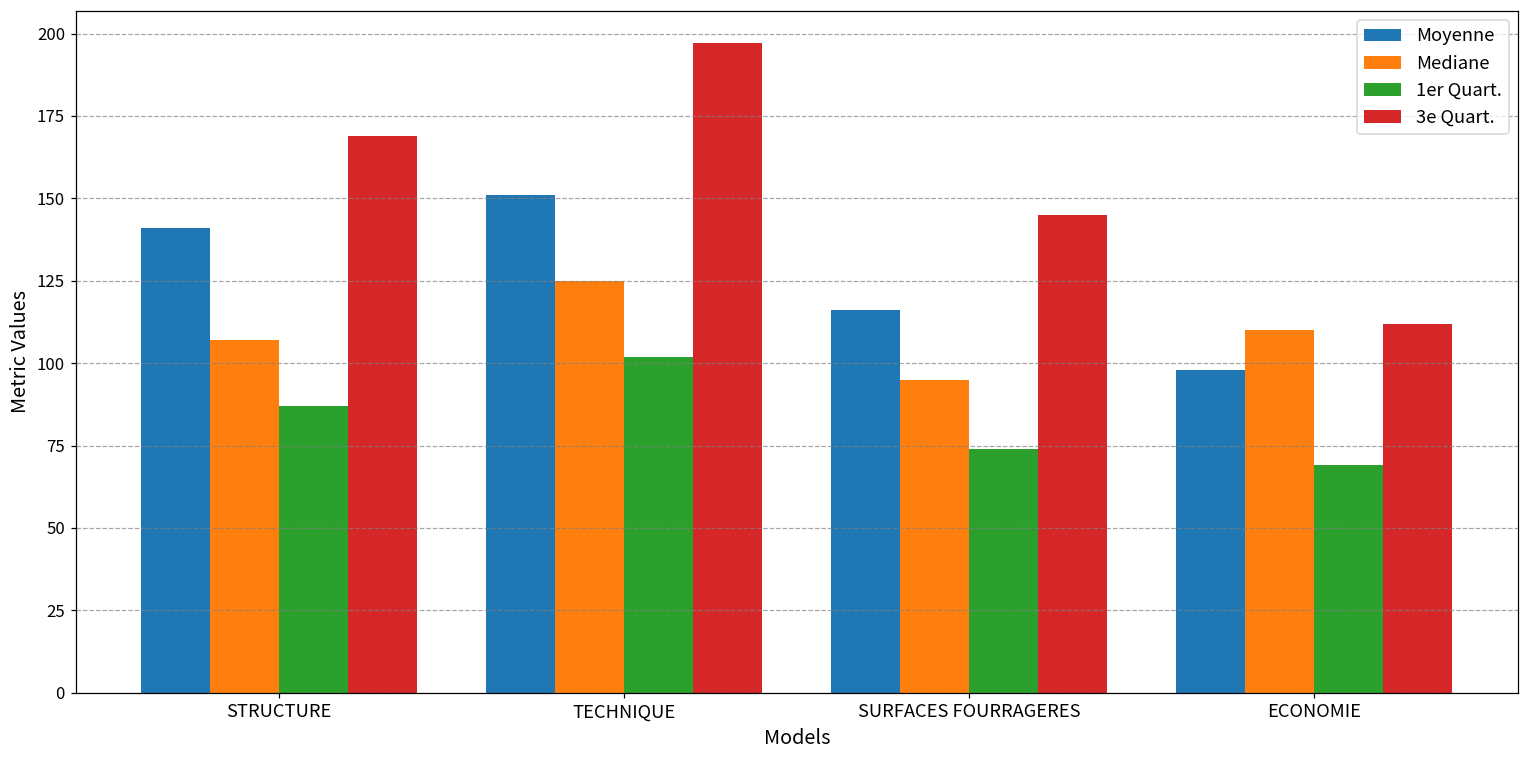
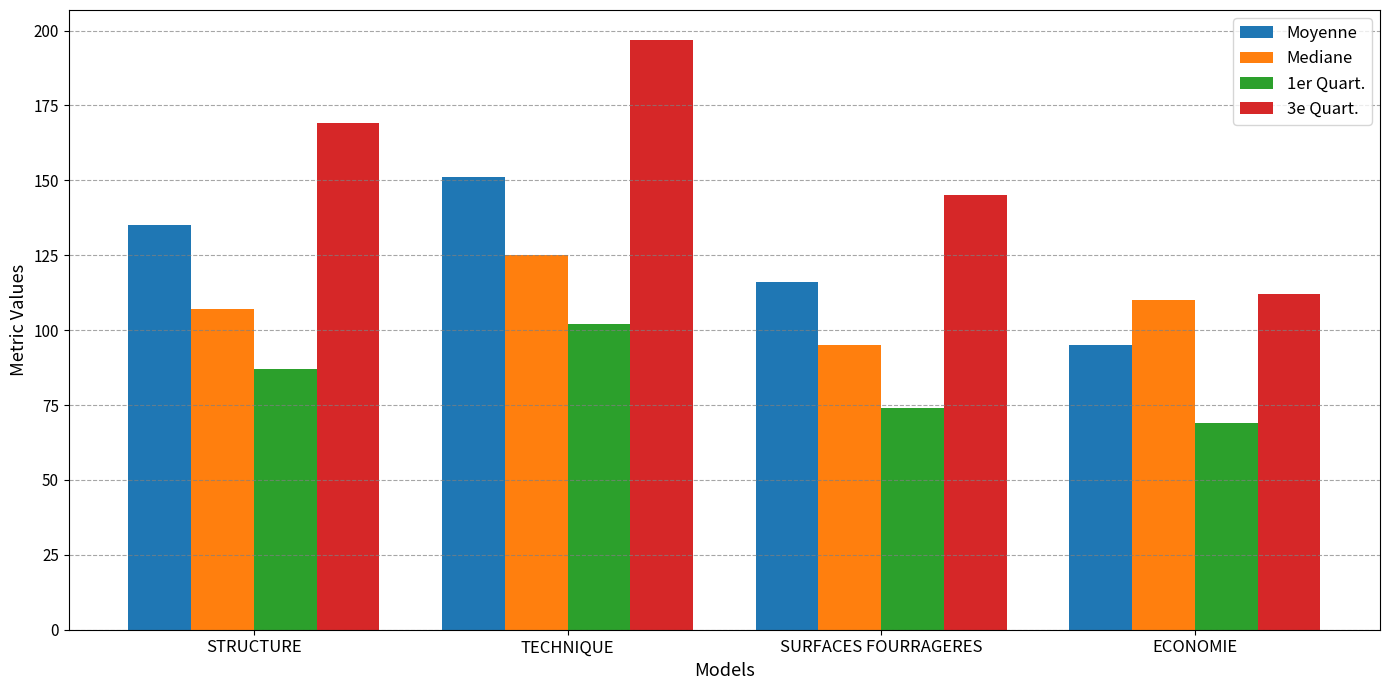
Moyenne, STRUCTURE: 141 -> 135
Moyenne, ECONOMIE: 98 -> 95
